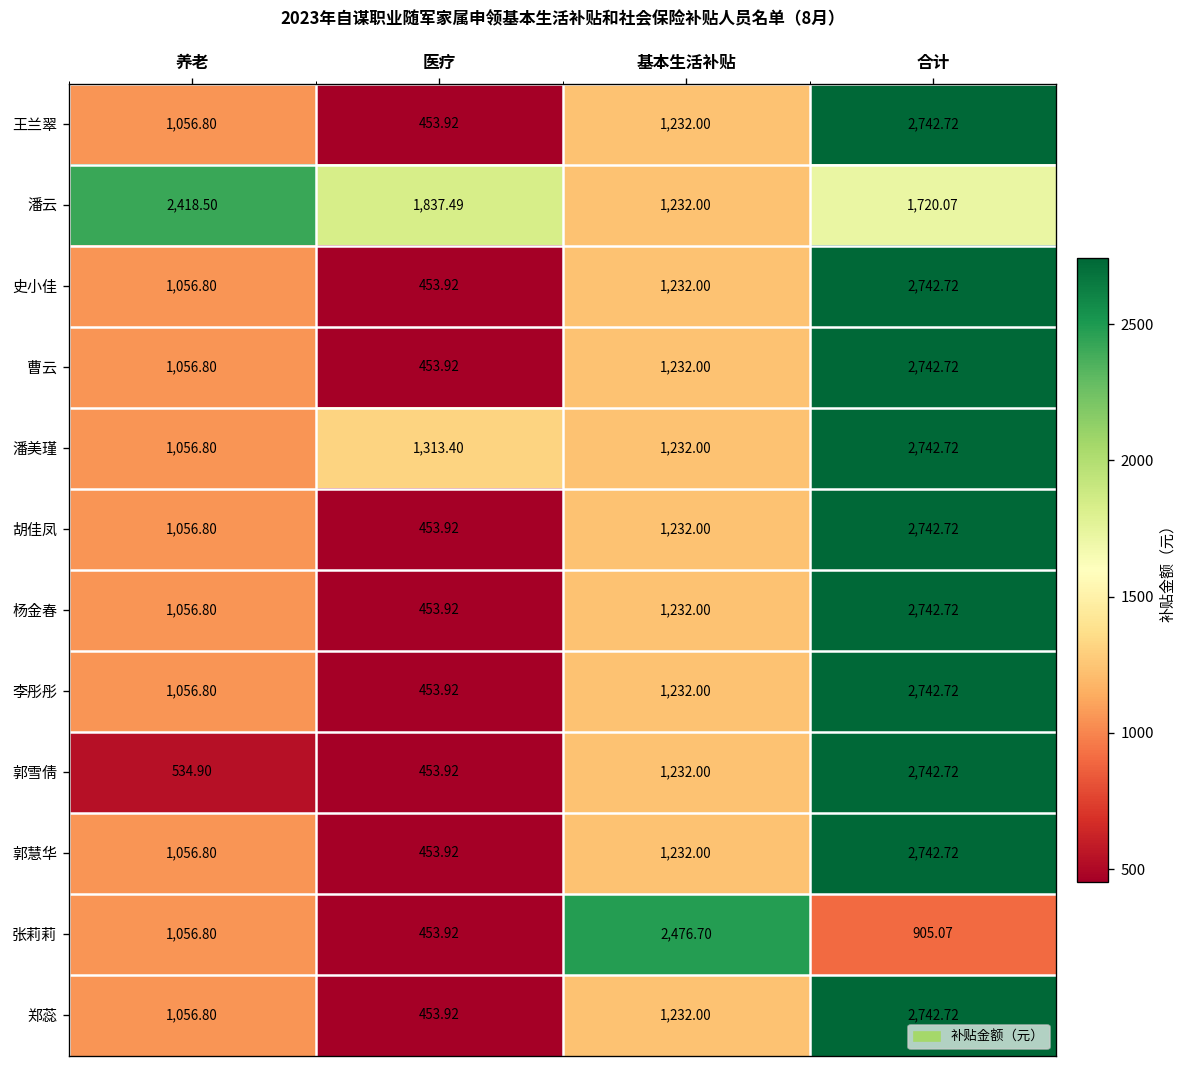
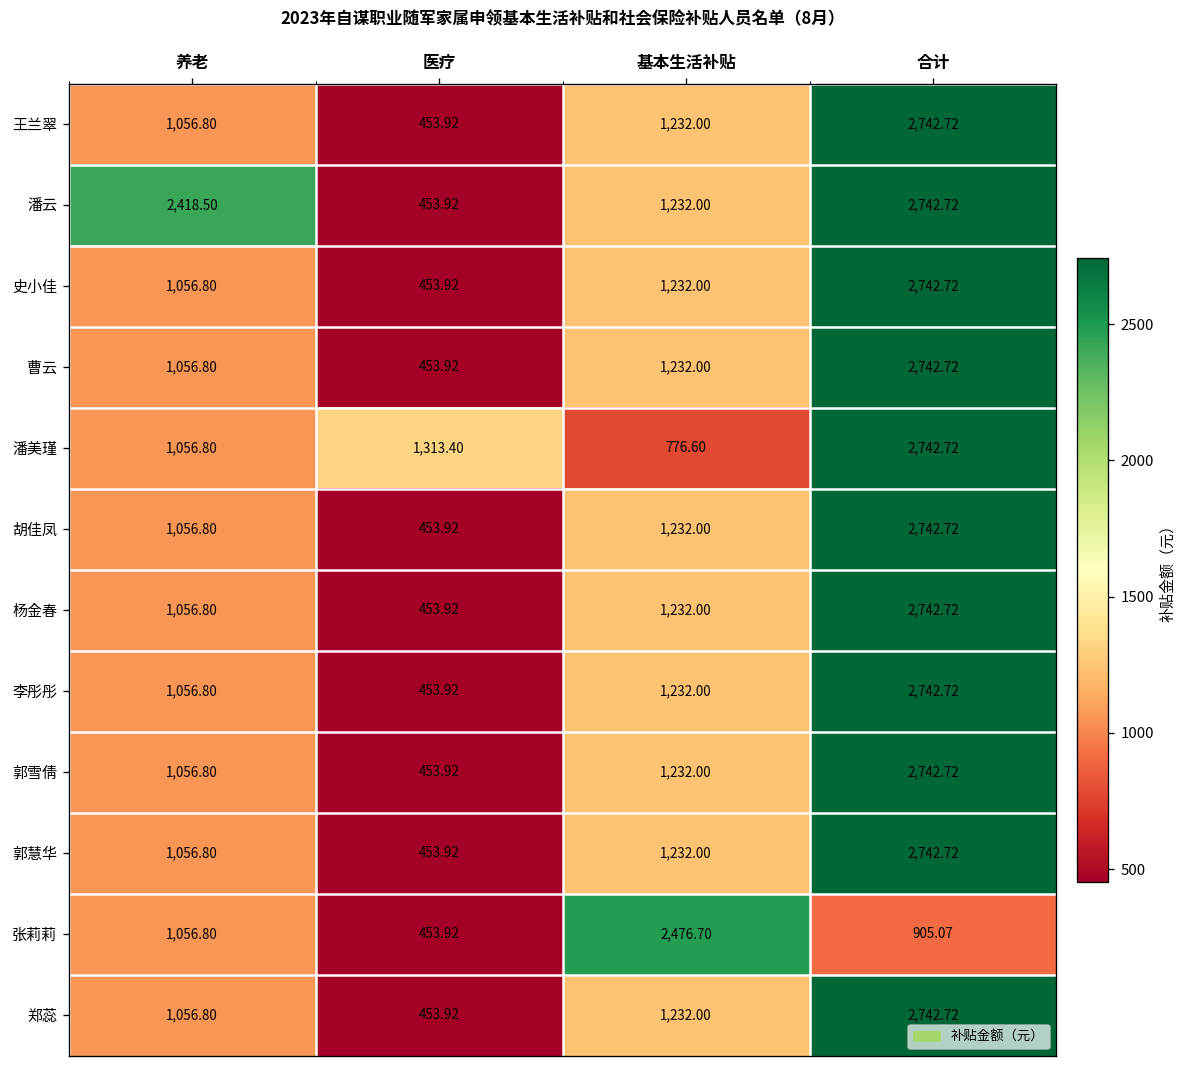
潘云, 医疗: 1,837.49 -> 453.92
潘云, 合计: 1,720.07 -> 2,742.72
潘美瑾, 基本生活补贴: 1,232.00 -> 776.60
郭雪倩, 养老: 534.90 -> 1,056.80
